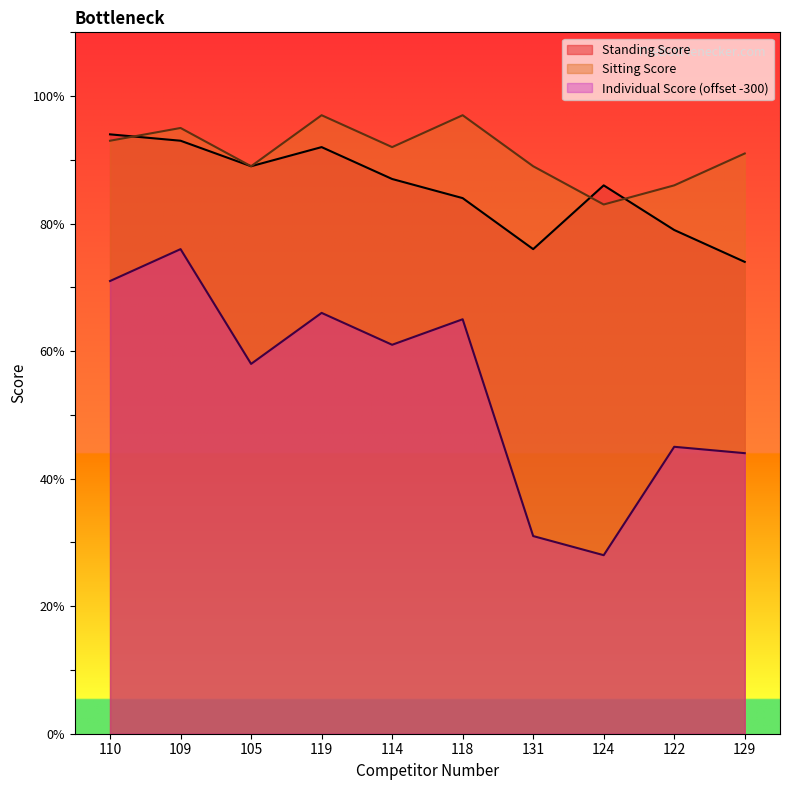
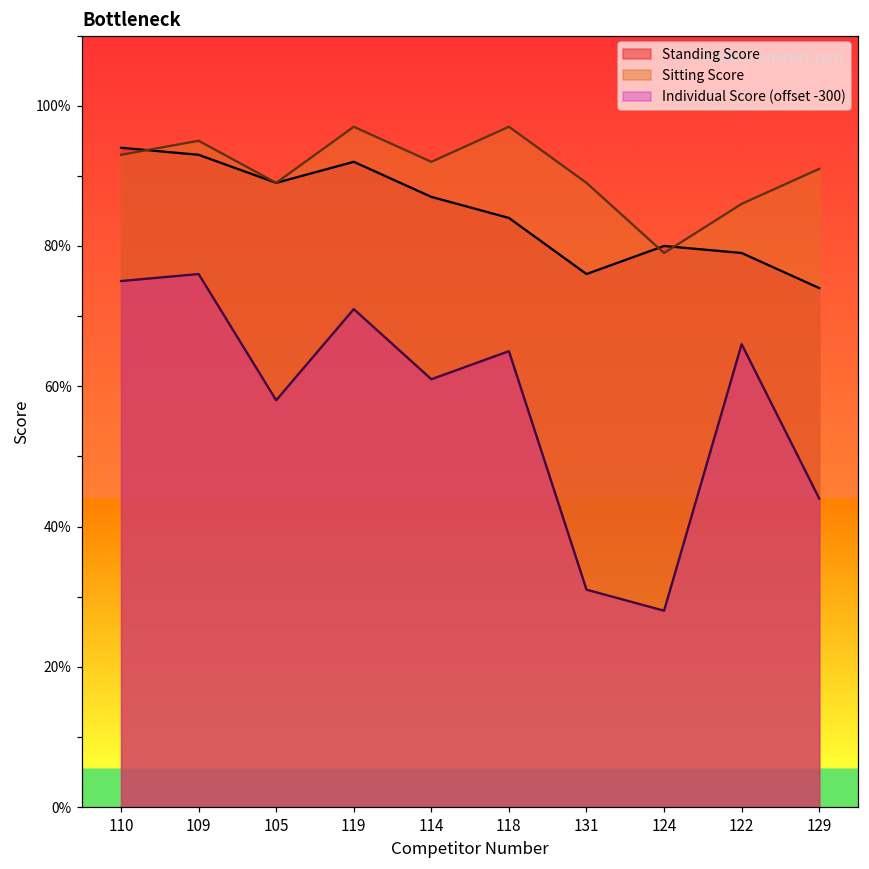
Individual Score (offset -300), 110: 71% -> 75%
Individual Score (offset -300), 119: 66% -> 71%
Standing Score, 124: 86% -> 80%
Sitting Score, 124: 83% -> 79%
Individual Score (offset -300), 122: 45% -> 66%
